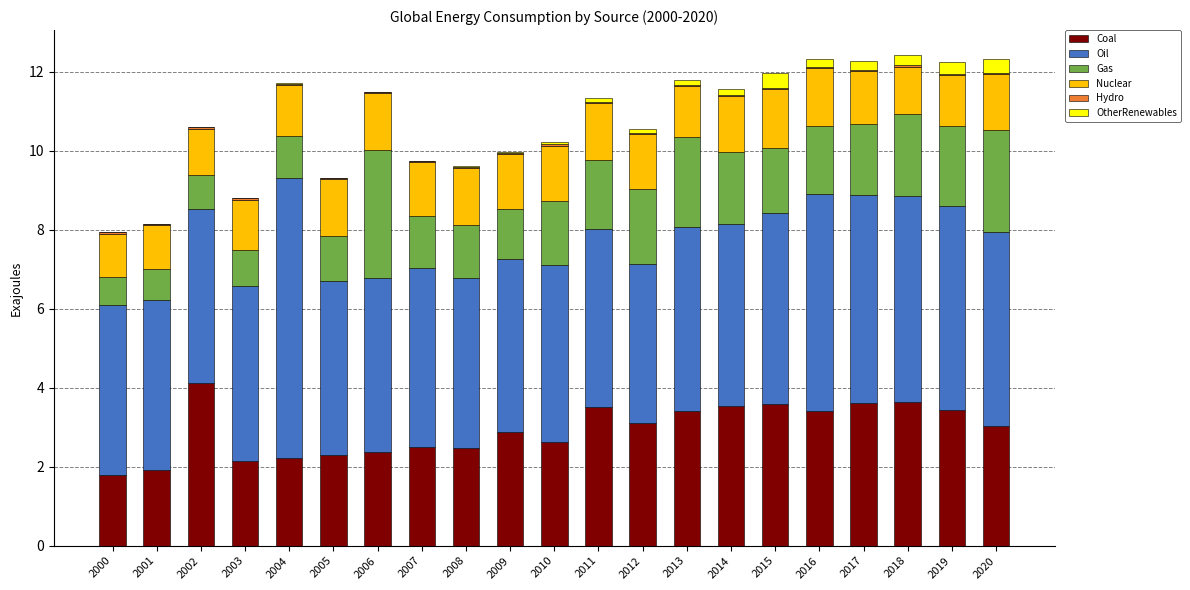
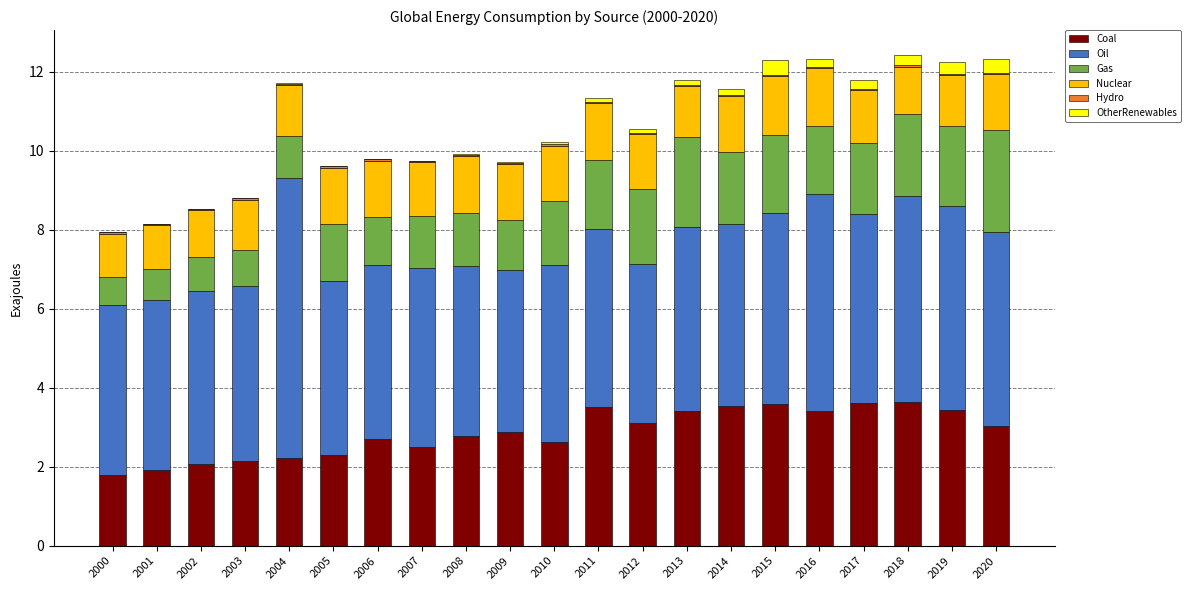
Coal, 2002: 4.1 -> 2.1
Gas, 2005: 1.1 -> 1.4
Coal, 2006: 2.4 -> 2.7
Gas, 2006: 3.2 -> 1.2
Coal, 2008: 2.5 -> 2.8
Oil, 2009: 4.4 -> 4.1
Gas, 2015: 1.6 -> 2.0
Oil, 2017: 5.3 -> 4.8
